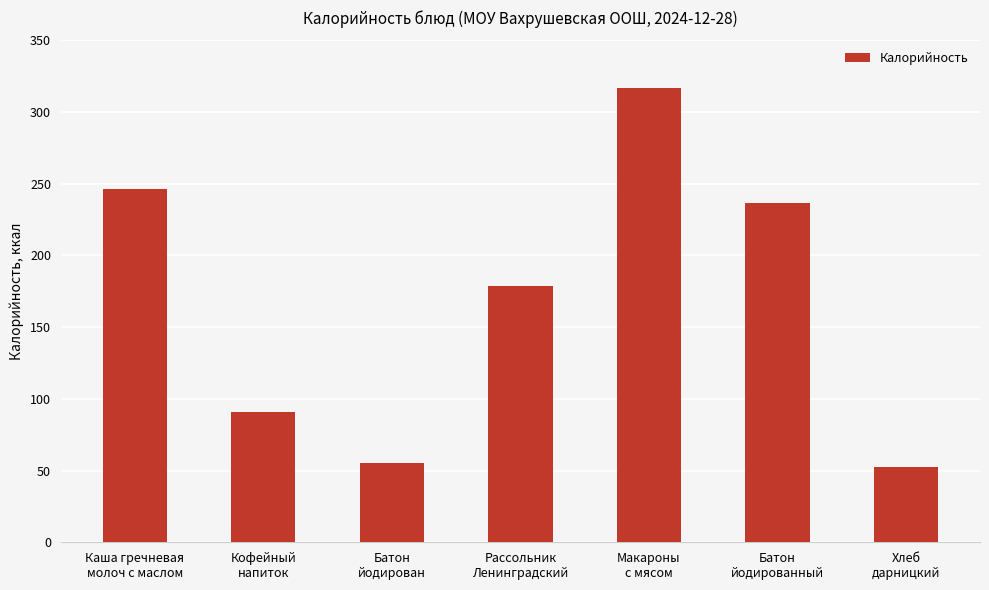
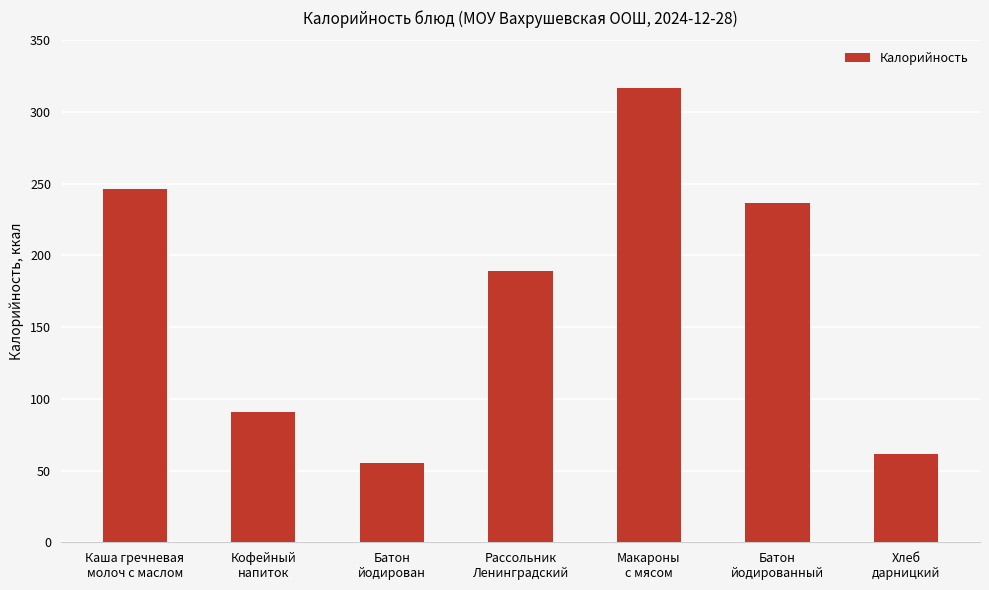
Рассольник Ленинградский: 179 -> 189
Хлеб дарницкий: 53 -> 62
